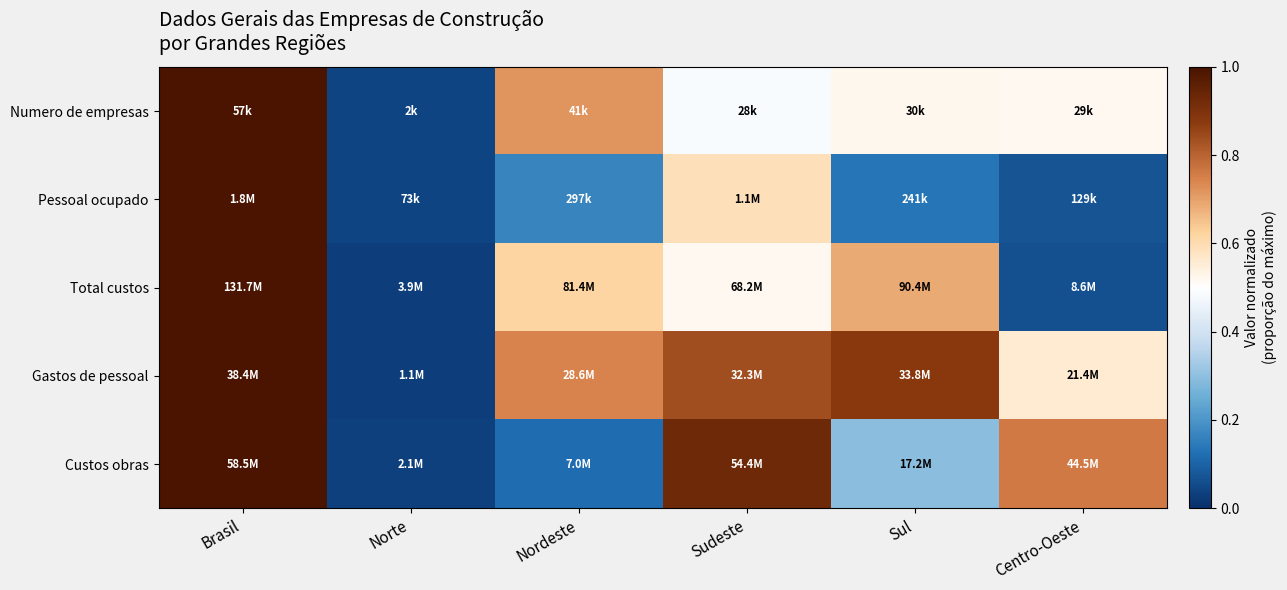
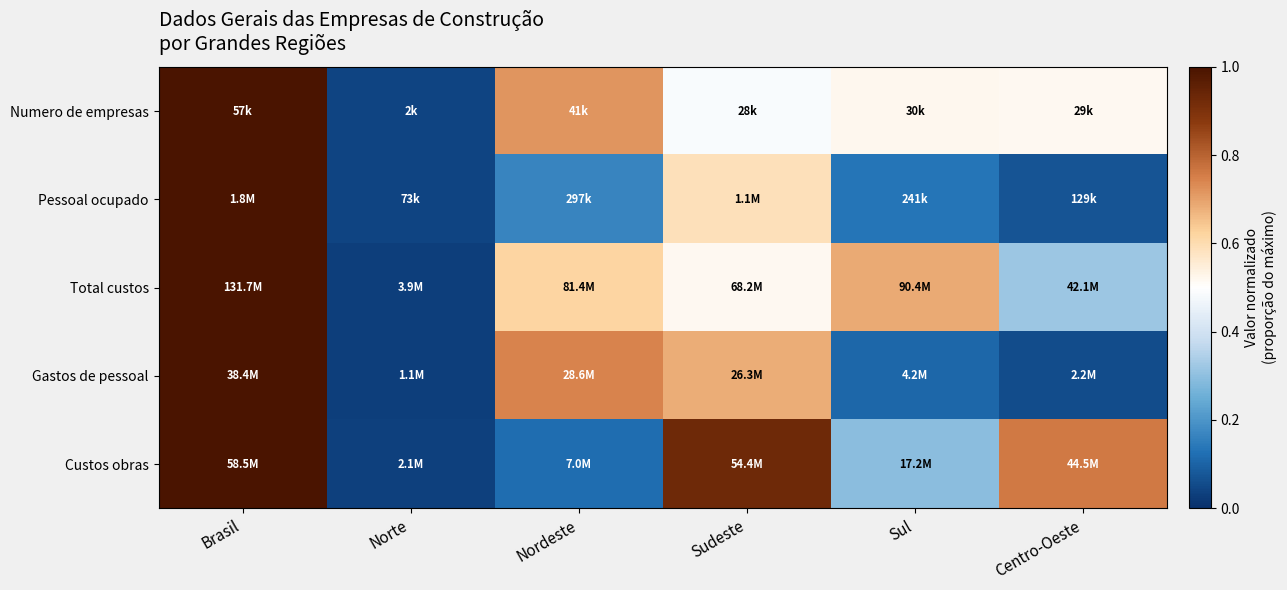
Total custos, Centro-Oeste: 8.6M -> 42.1M
Gastos de pessoal, Sudeste: 32.3M -> 26.3M
Gastos de pessoal, Sul: 33.8M -> 4.2M
Gastos de pessoal, Centro-Oeste: 21.4M -> 2.2M
